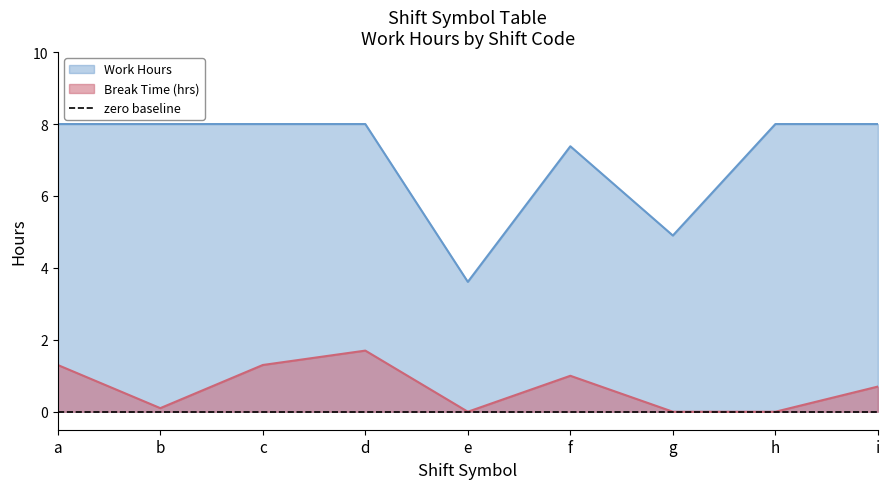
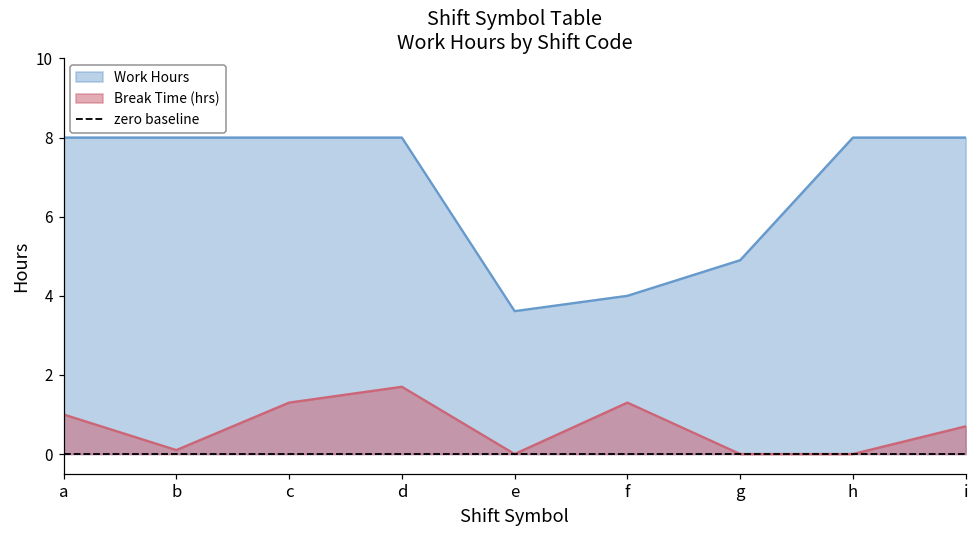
Break Time (hrs), a: 1.3 -> 1.0
Work Hours, f: 7.4 -> 4.0
Break Time (hrs), f: 1.0 -> 1.3
